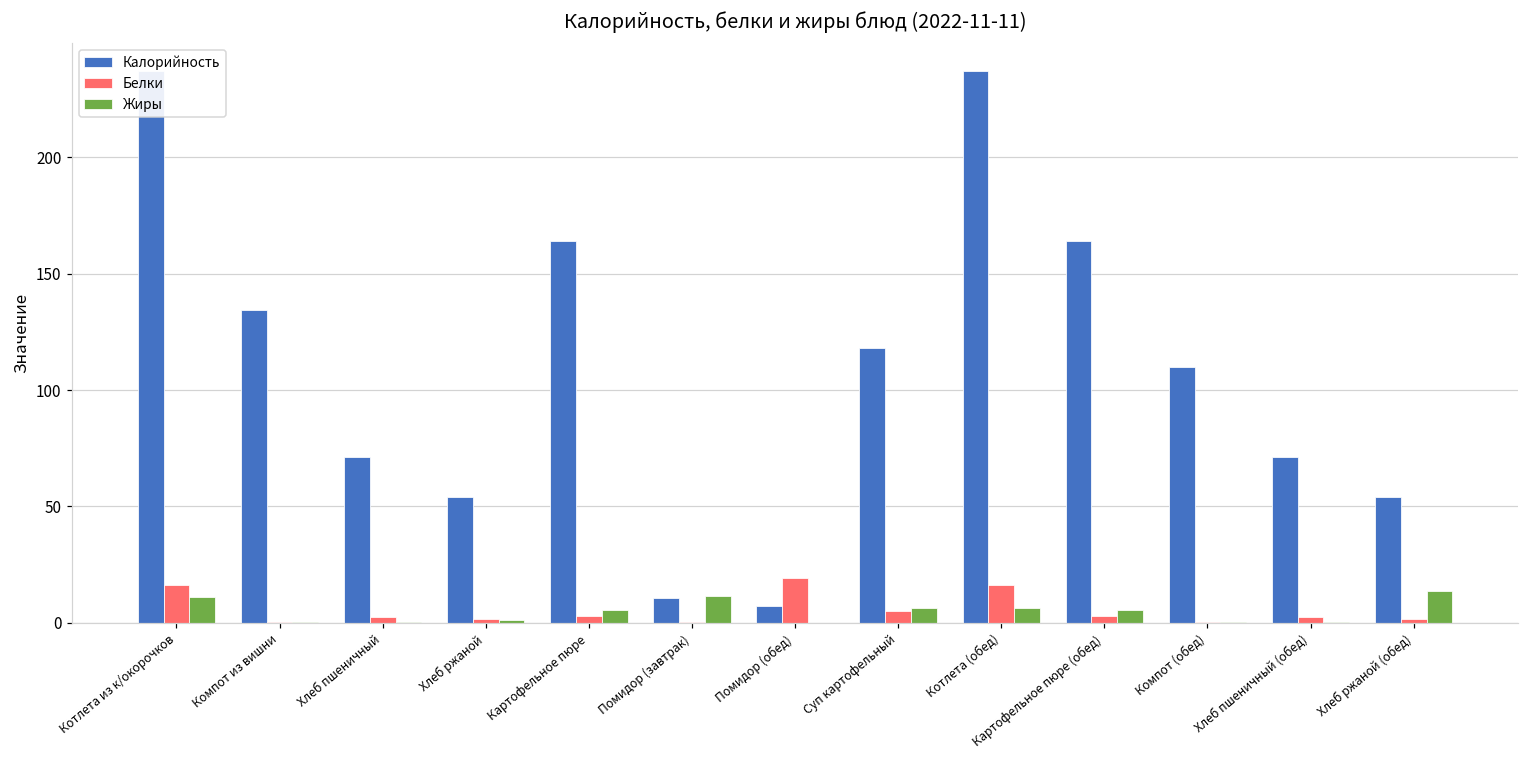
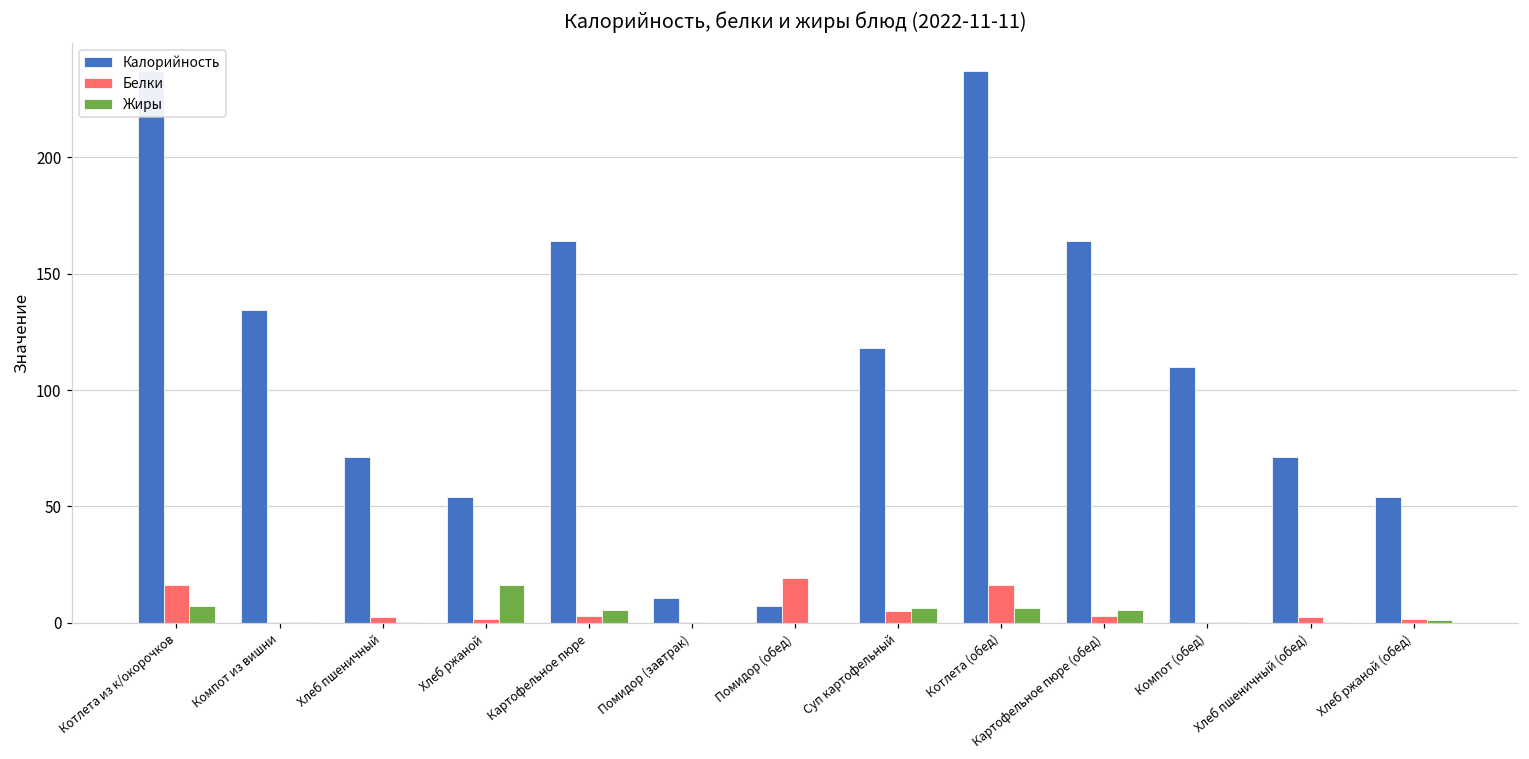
Жиры, Котлета из к/окорочков: 11 -> 7
Жиры, Хлеб ржаной: 1 -> 16
Жиры, Помидор (завтрак): 12 -> 0
Жиры, Хлеб ржаной (обед): 13 -> 1
